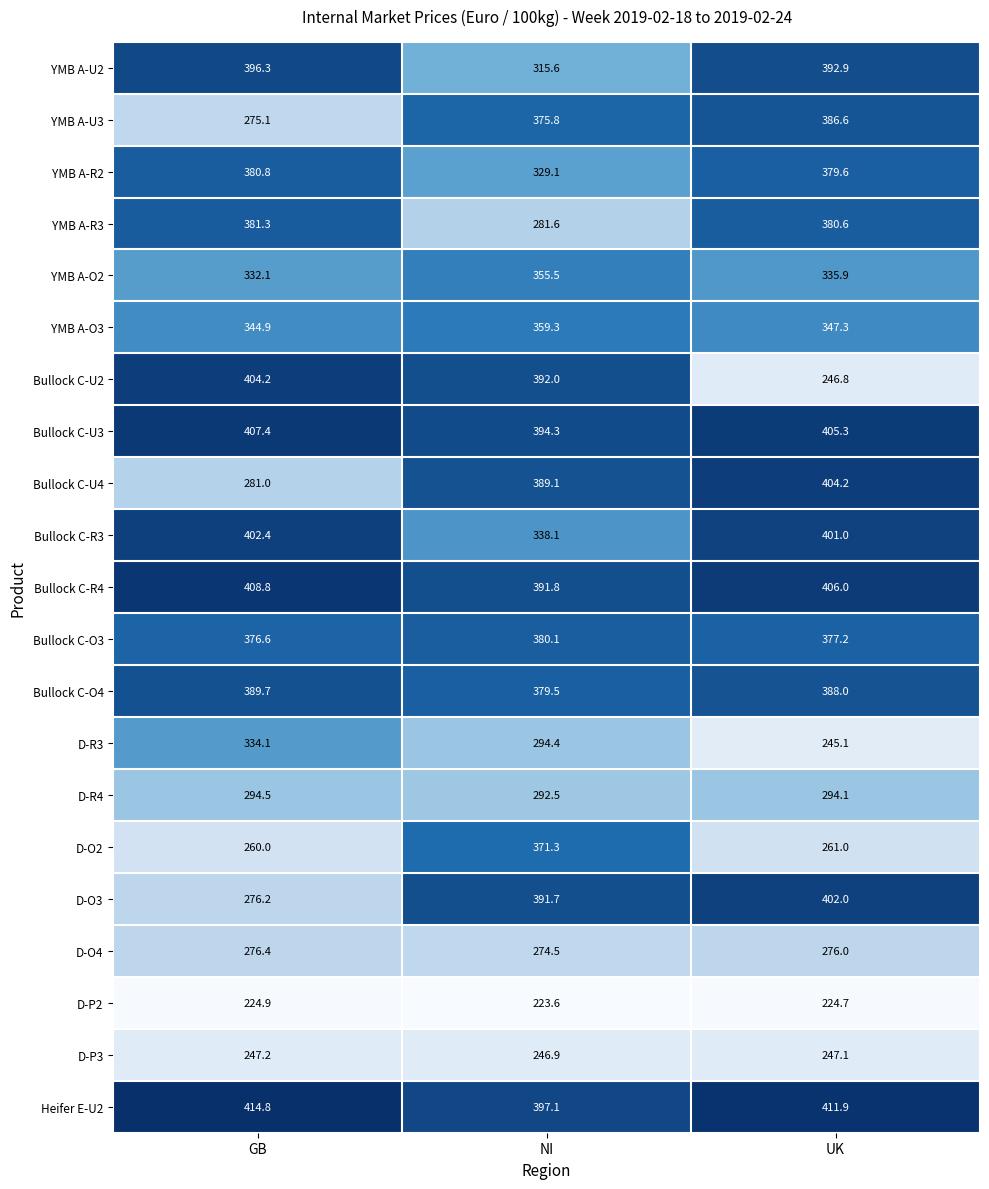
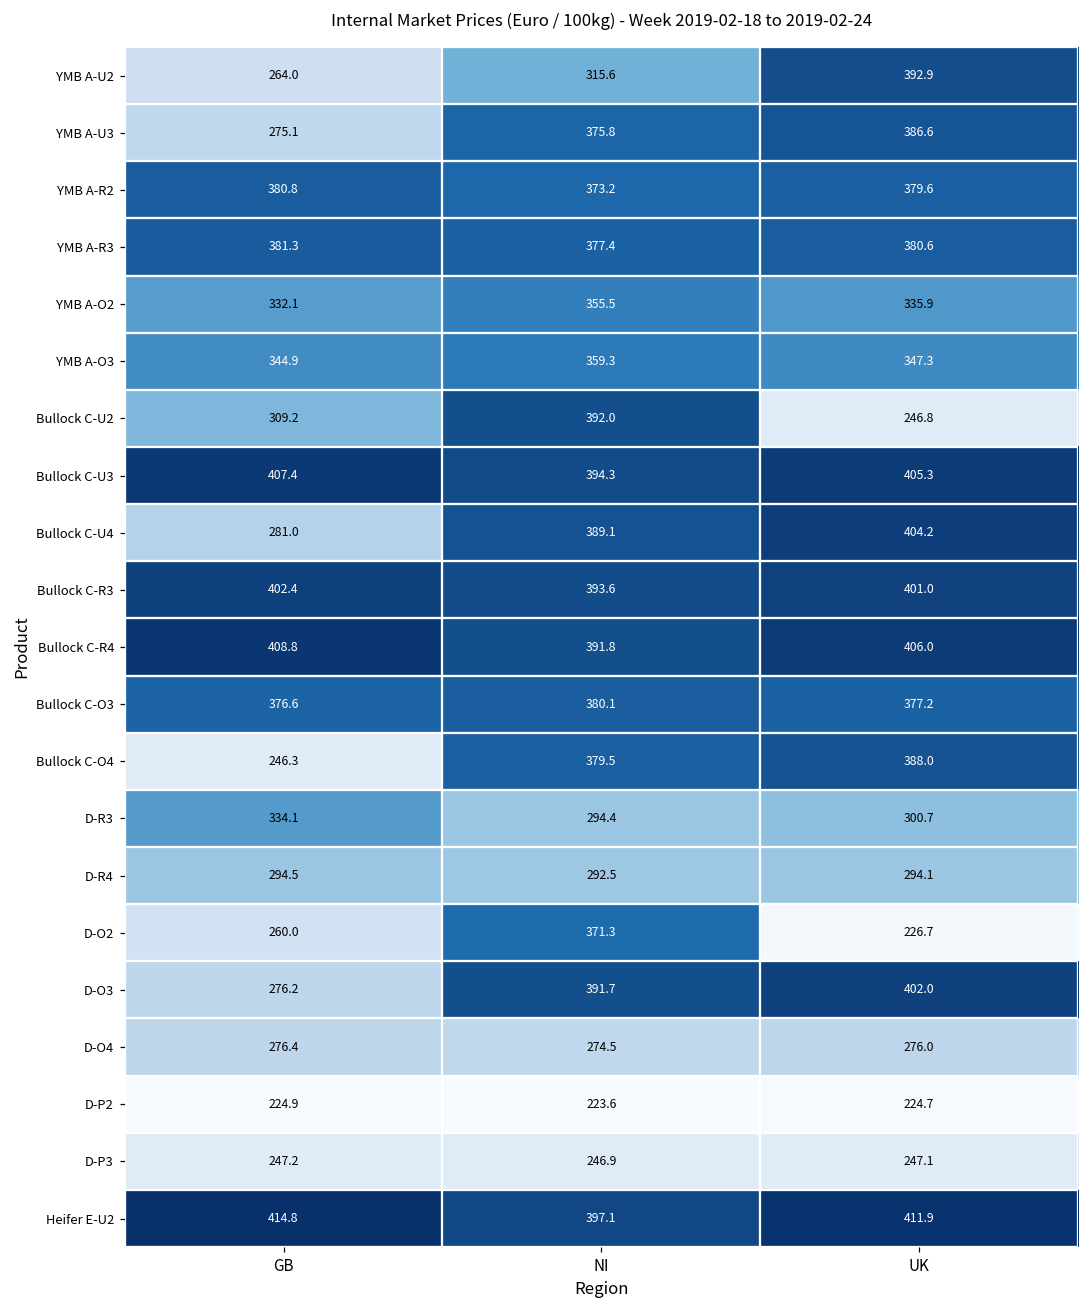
YMB A-U2, GB: 396.3 -> 264.0
YMB A-R2, NI: 329.1 -> 373.2
YMB A-R3, NI: 281.6 -> 377.4
Bullock C-U2, GB: 404.2 -> 309.2
Bullock C-R3, NI: 338.1 -> 393.6
Bullock C-O4, GB: 389.7 -> 246.3
D-R3, UK: 245.1 -> 300.7
D-O2, UK: 261.0 -> 226.7
